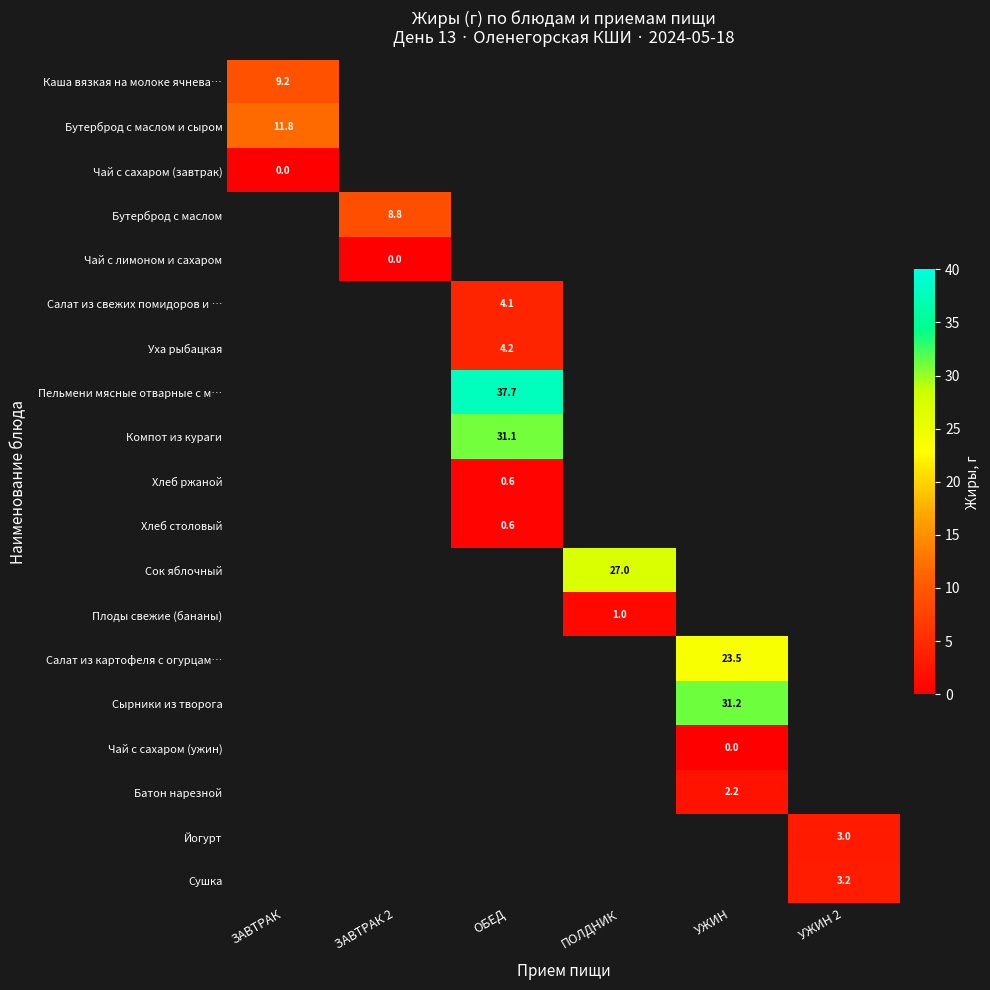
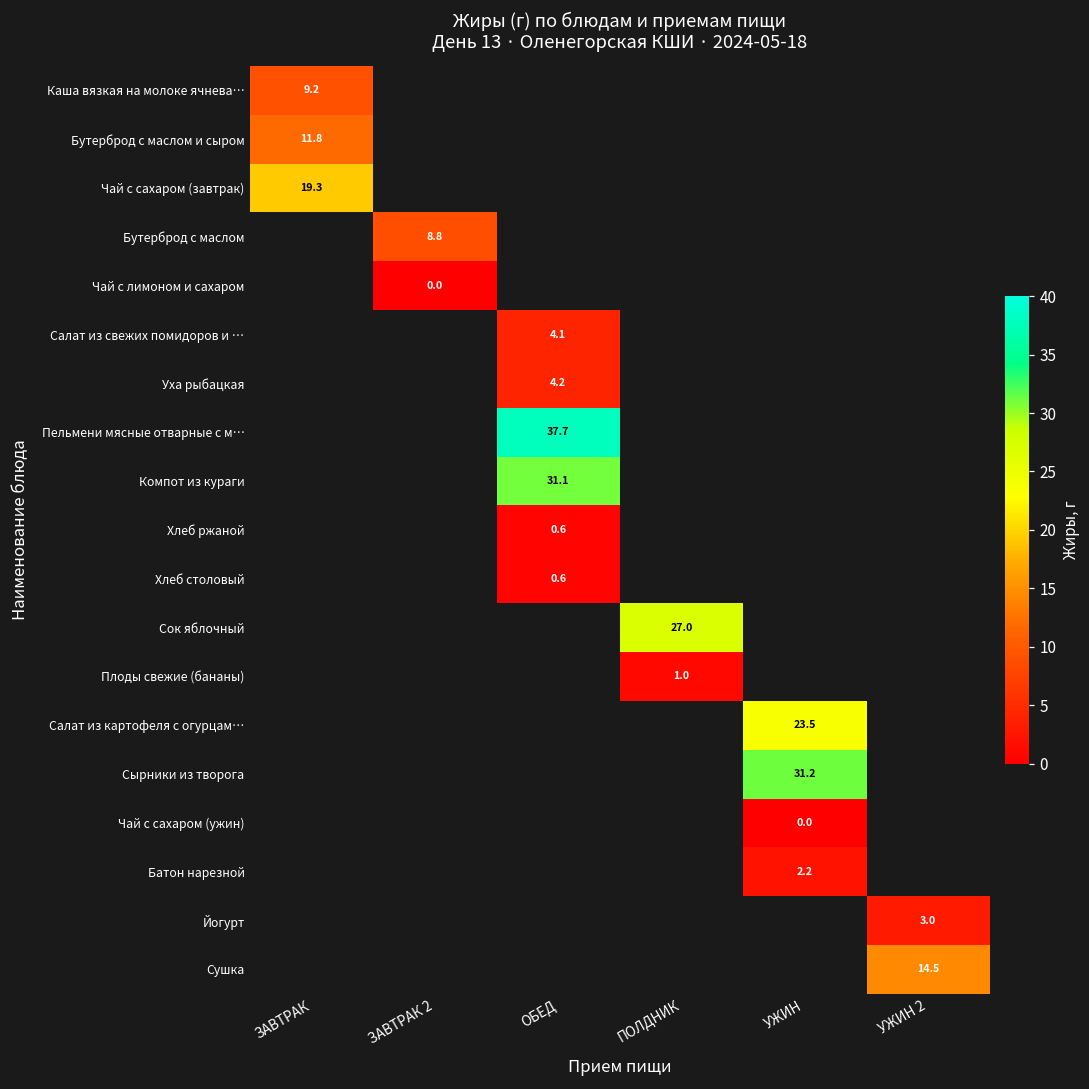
Чай с сахаром (завтрак), ЗАВТРАК: 0.0 -> 19.3
Сушка, УЖИН 2: 3.2 -> 14.5
